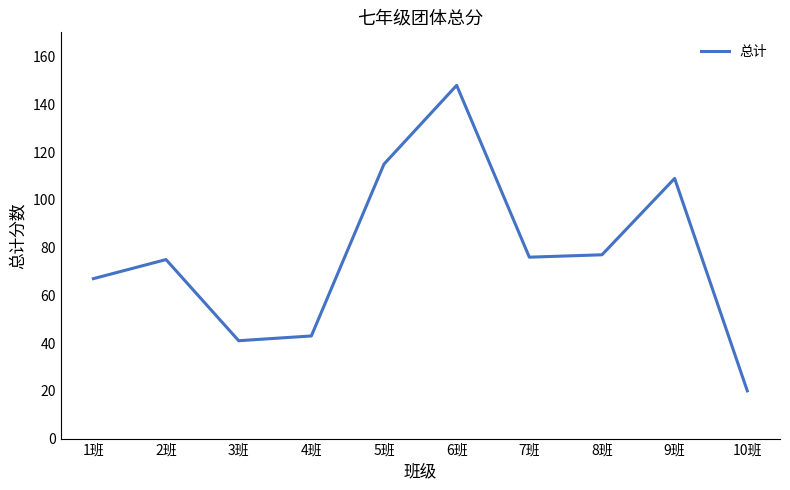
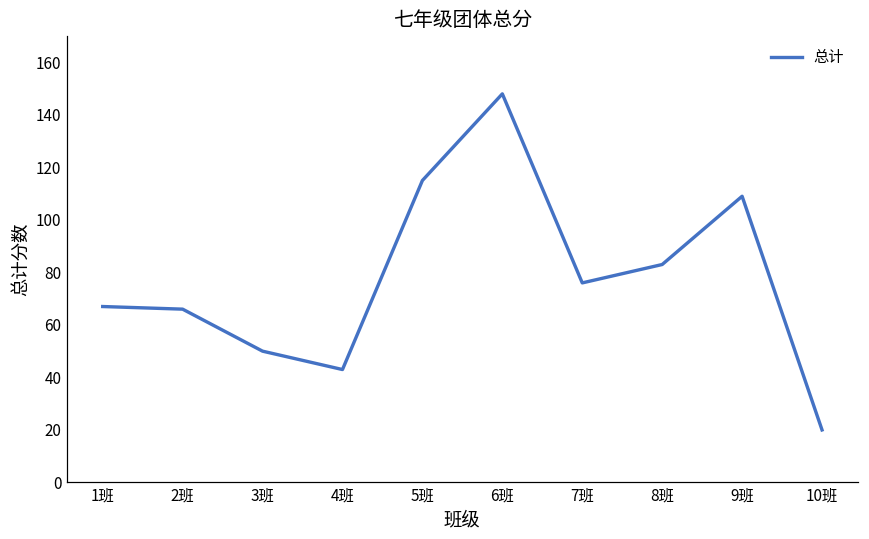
2班: 75 -> 66
3班: 41 -> 50
8班: 77 -> 83
